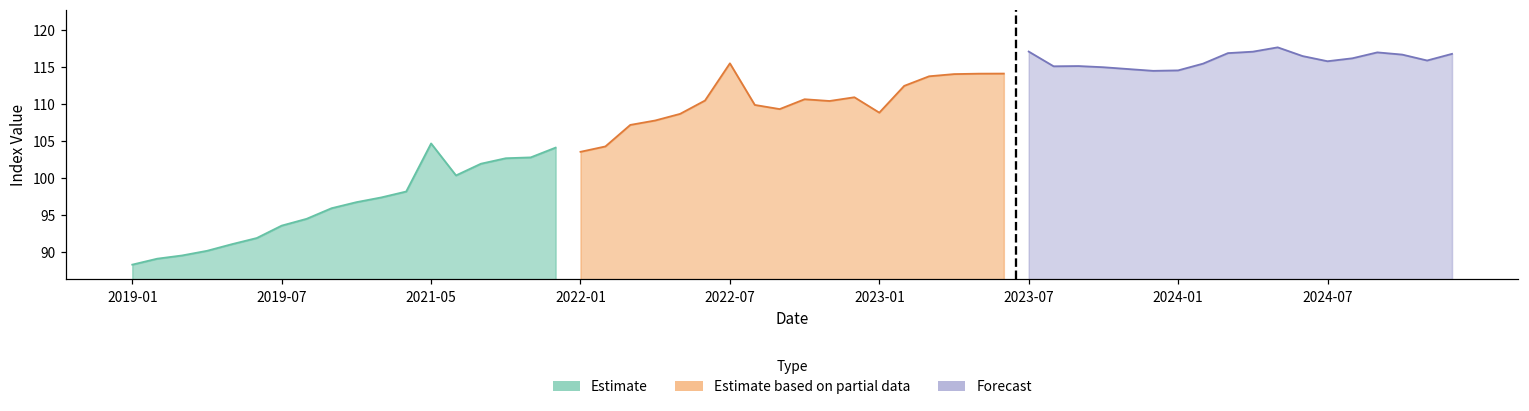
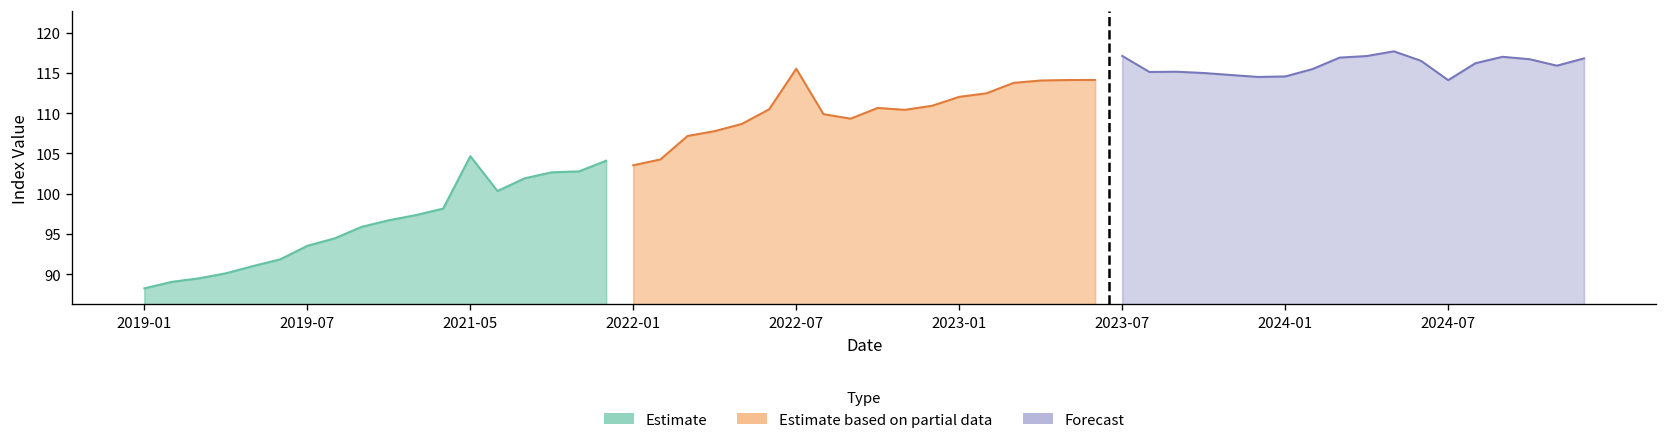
Estimate based on partial data, 2023-01: 109 -> 112
Forecast, 2024-07: 116 -> 114
